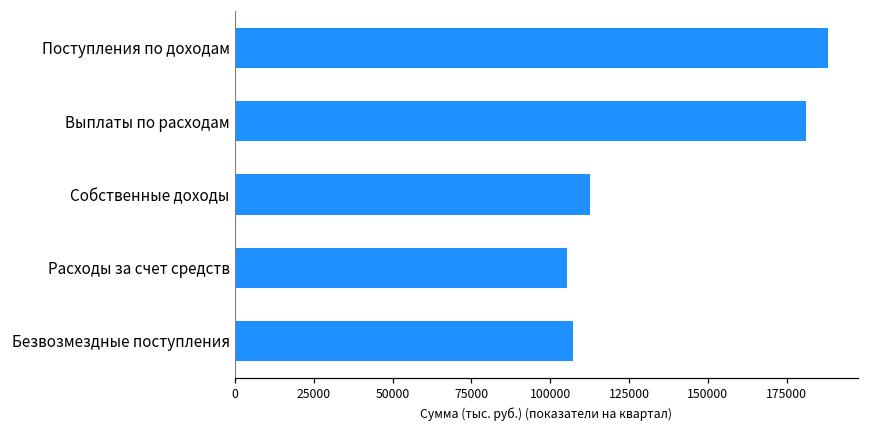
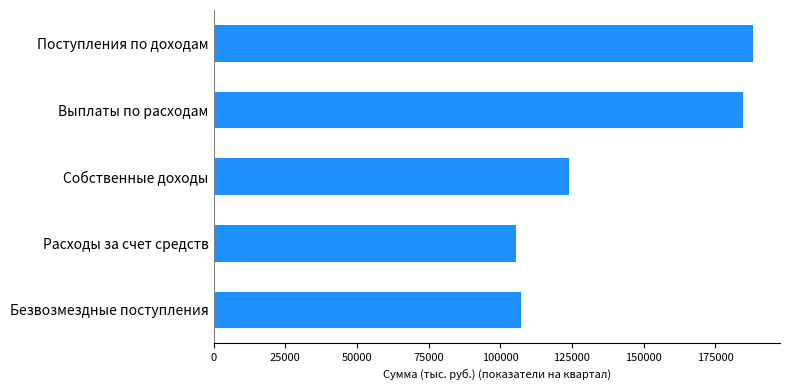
Выплаты по расходам: 181000 -> 185000
Собственные доходы: 113000 -> 124000
